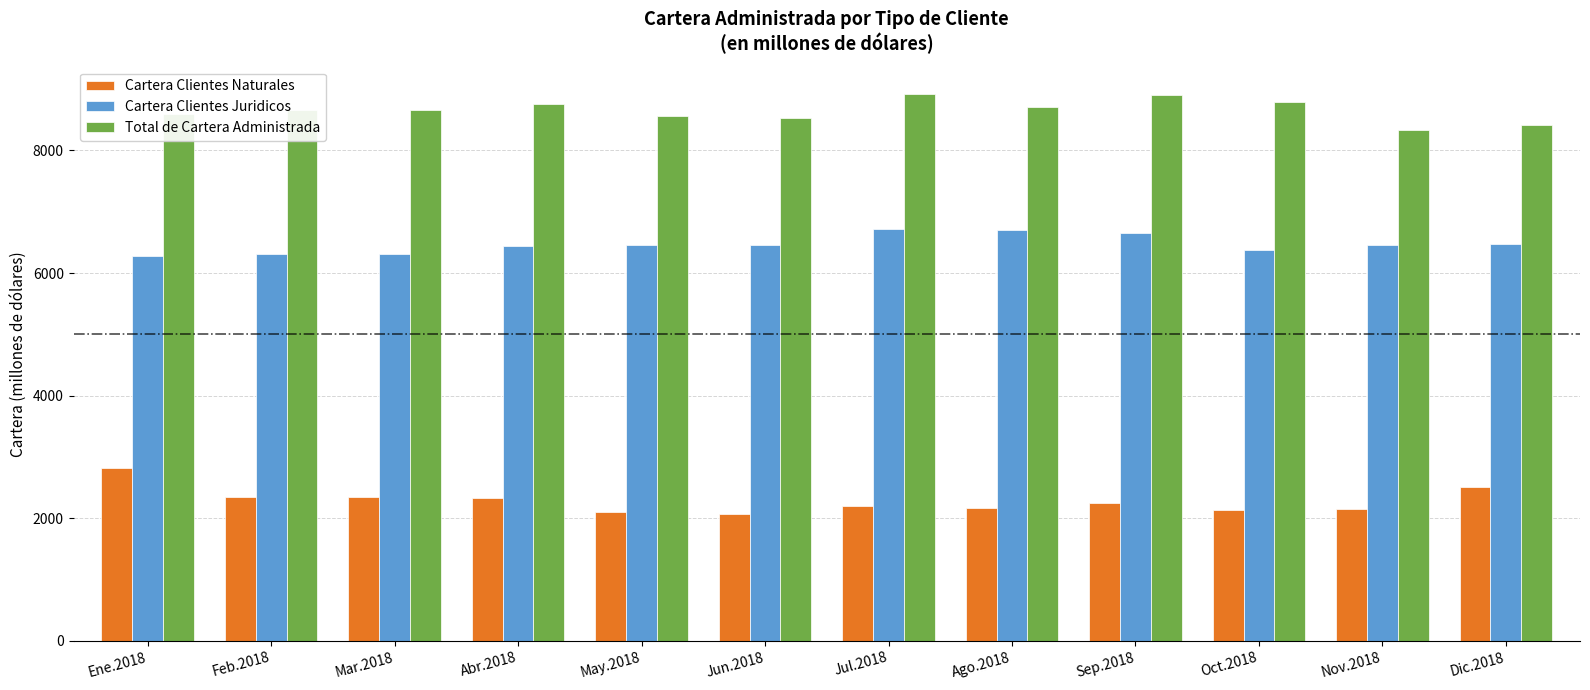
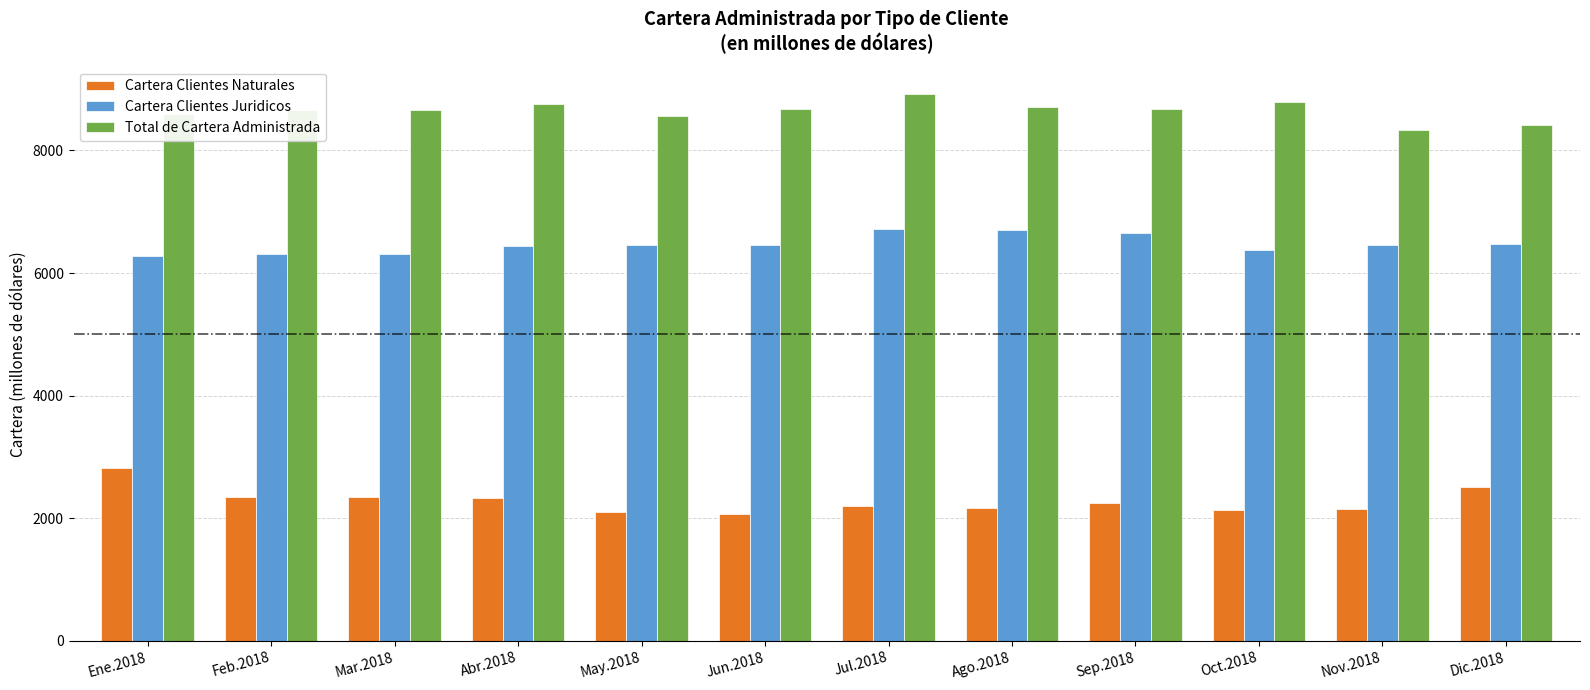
Total de Cartera Administrada, Jun.2018: 8500 -> 8700
Total de Cartera Administrada, Sep.2018: 8900 -> 8700
